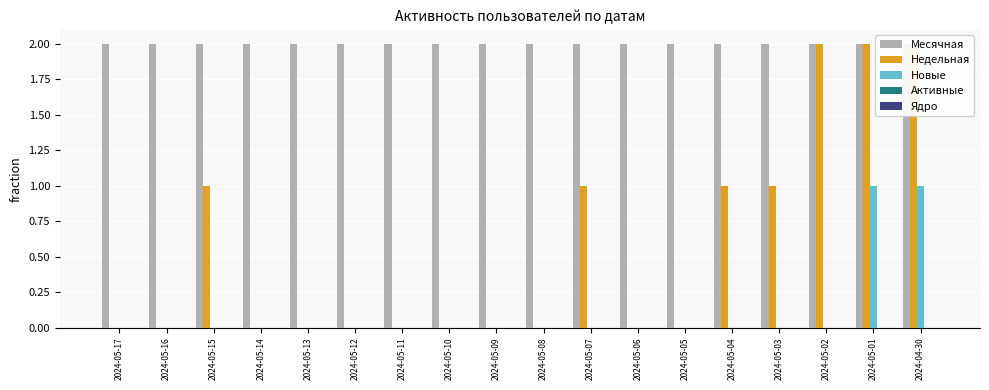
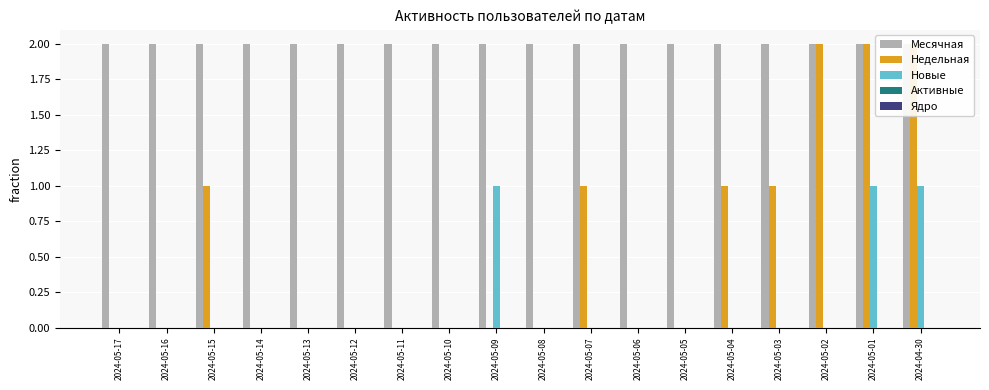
Новые, 2024-05-09: 0 -> 1
